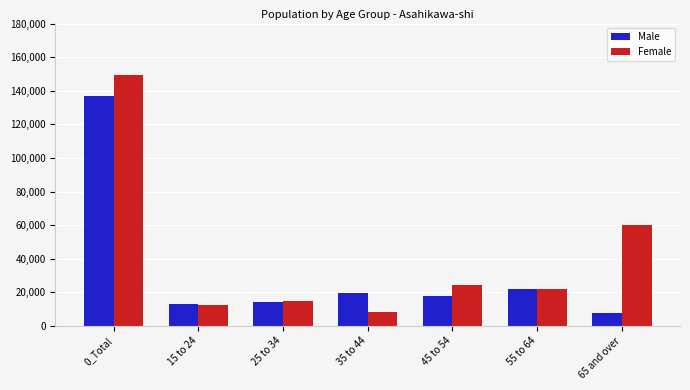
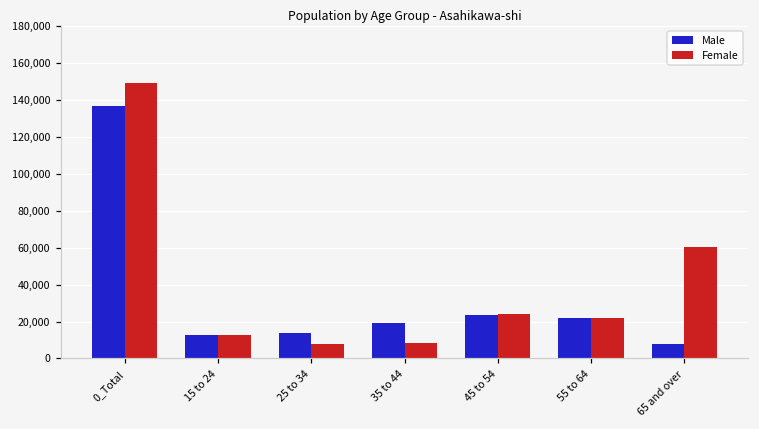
Female, 25 to 34: 15,000 -> 8,000
Male, 45 to 54: 18,000 -> 24,000
